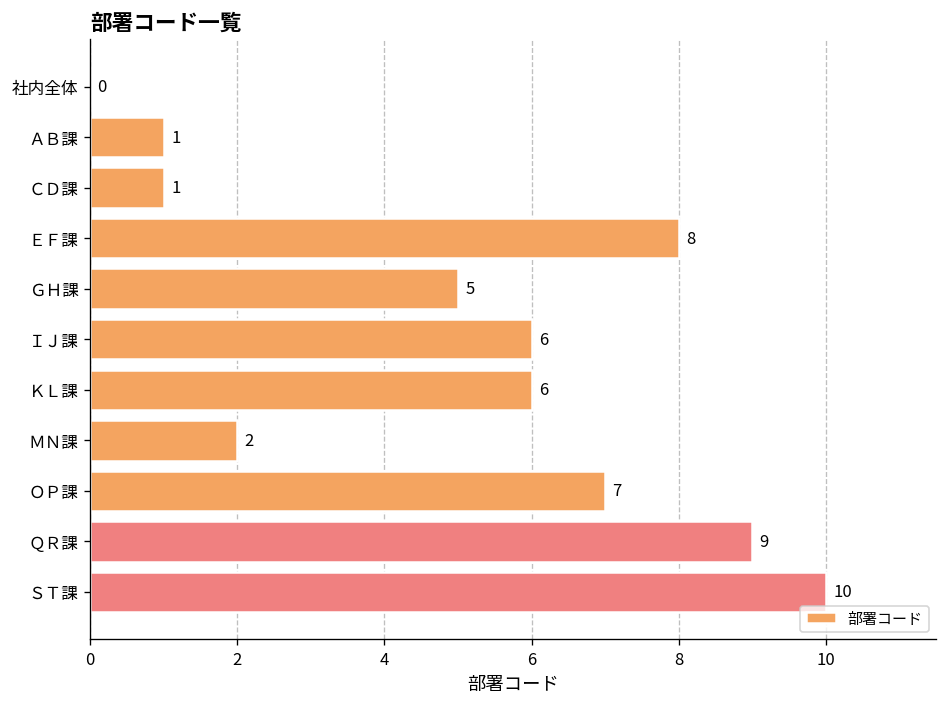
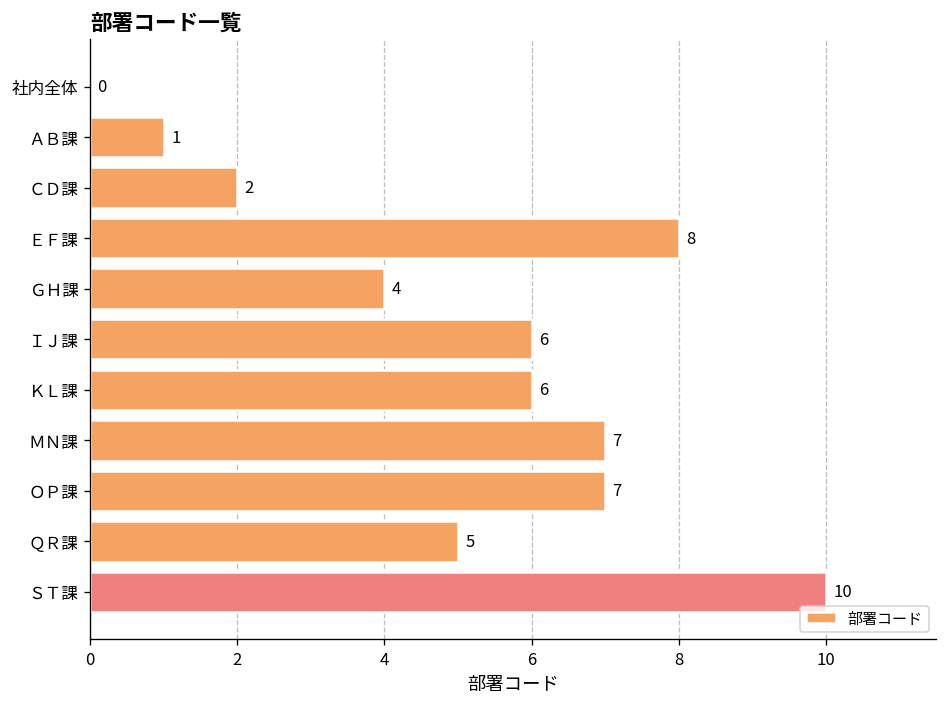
ＣＤ課: 1 -> 2
ＧＨ課: 5 -> 4
ＭＮ課: 2 -> 7
ＱＲ課: 9 -> 5
